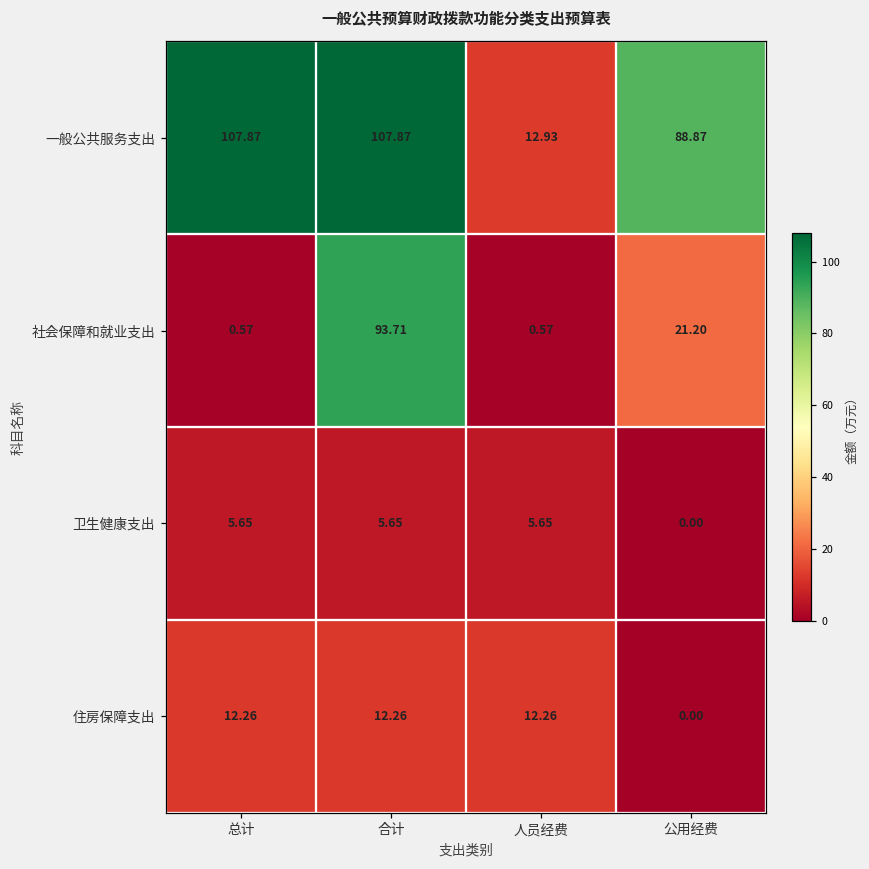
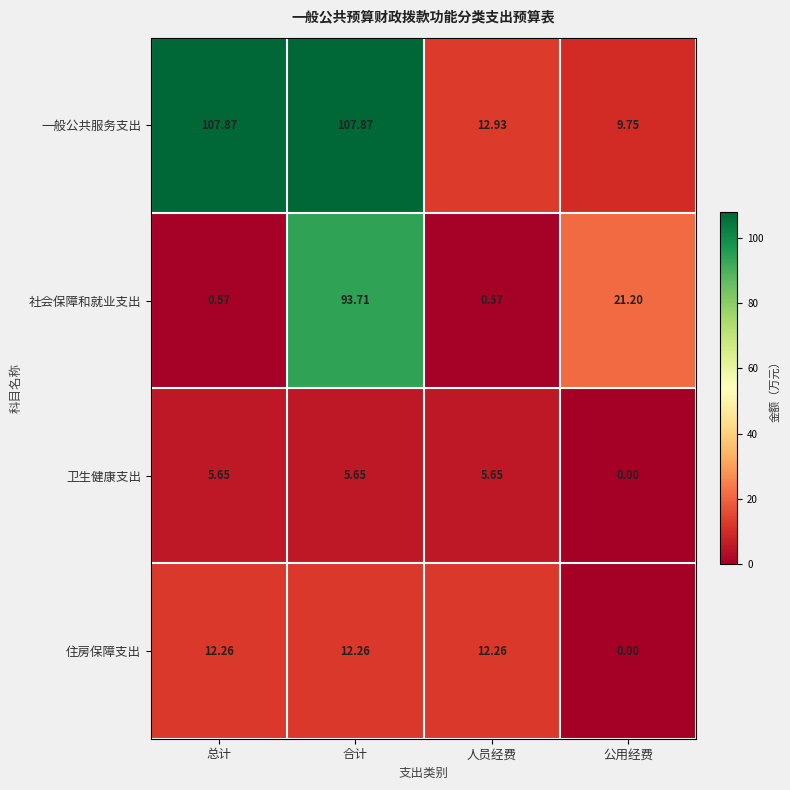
一般公共服务支出, 公用经费: 88.87 -> 9.75
